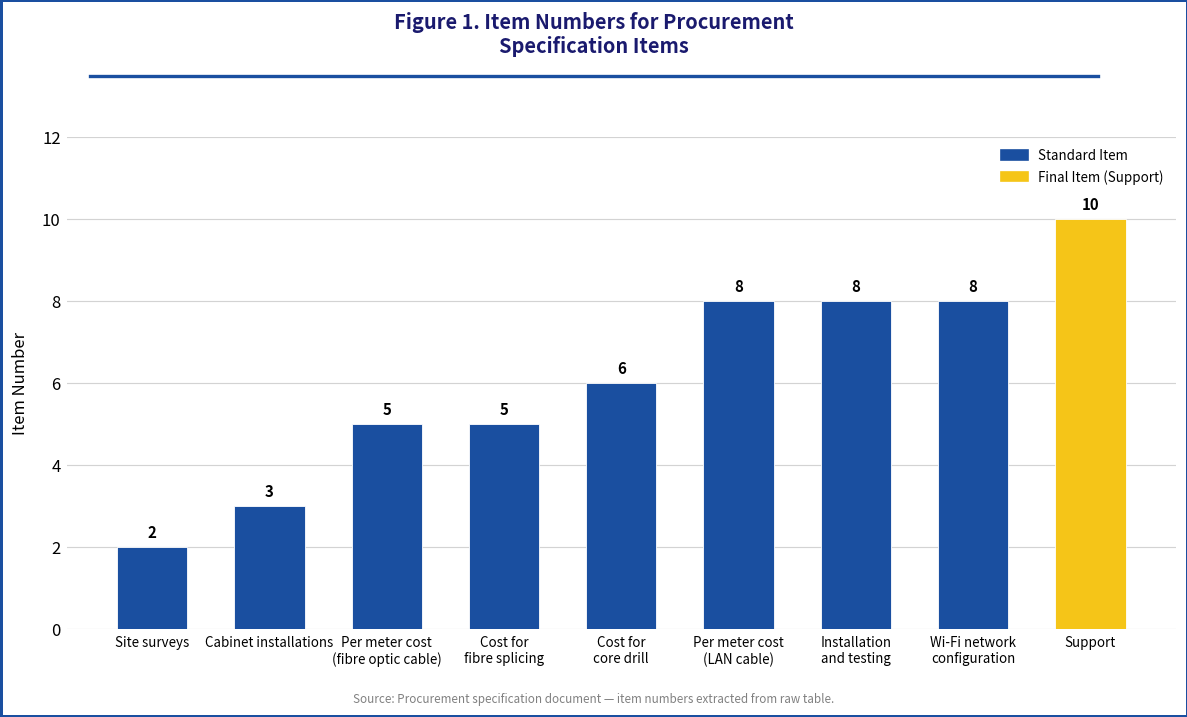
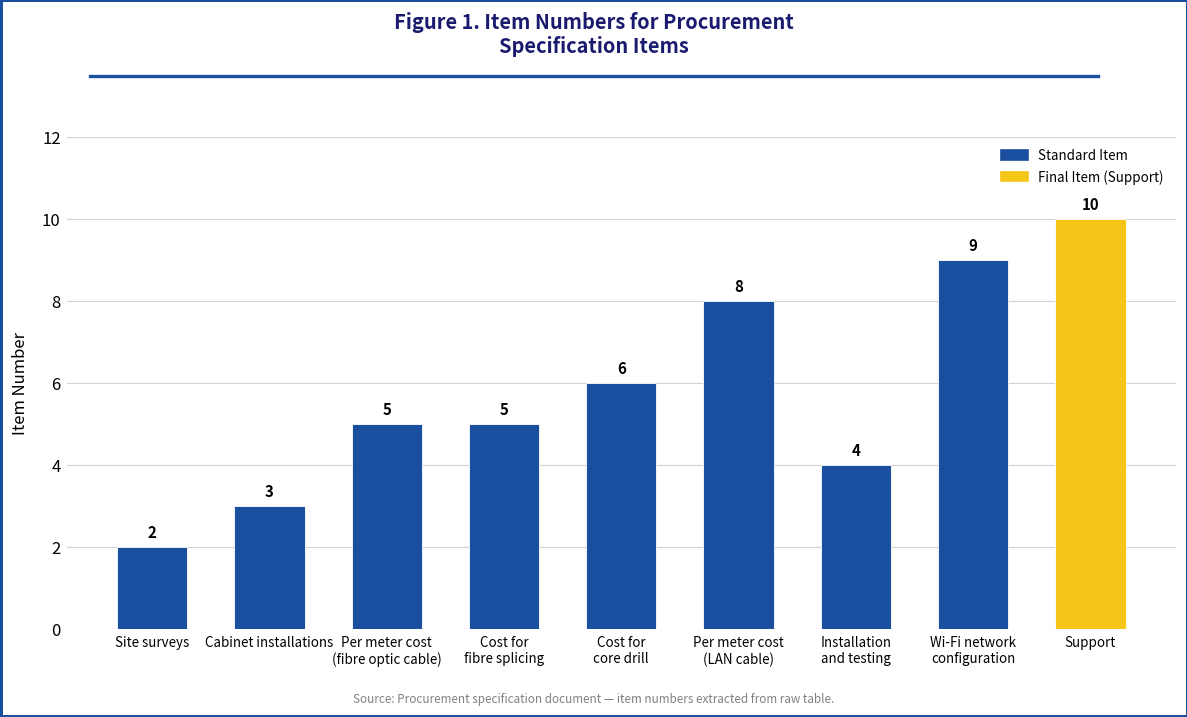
Installation and testing: 8 -> 4
Wi-Fi network configuration: 8 -> 9
